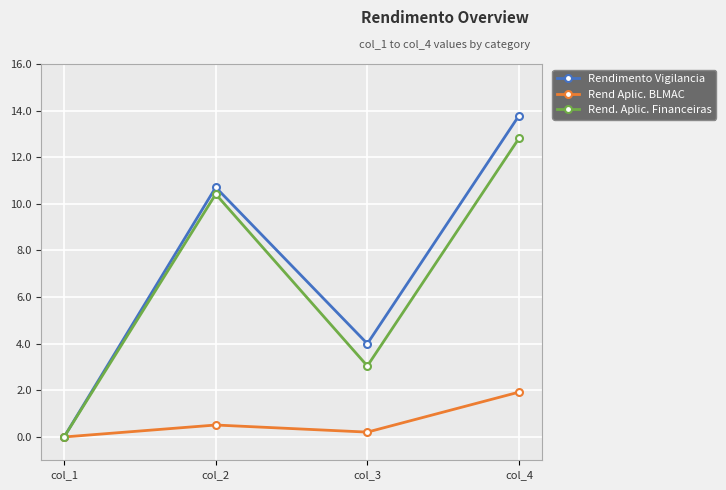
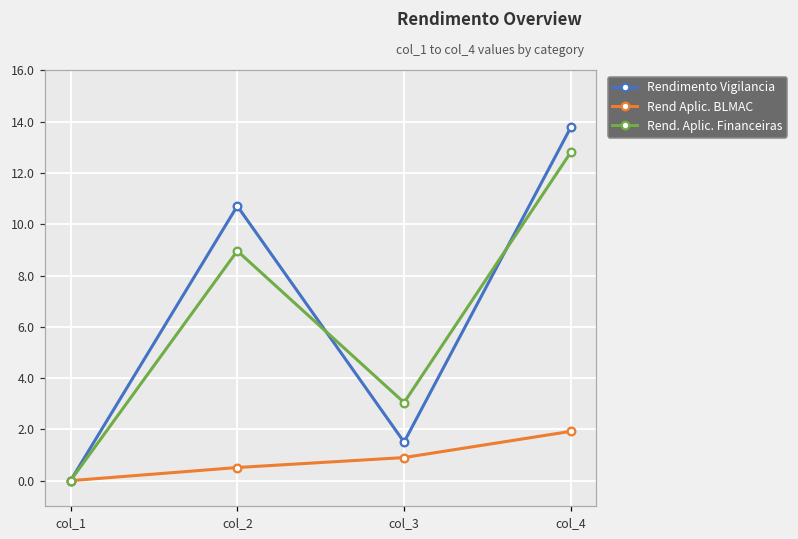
Rend. Aplic. Financeiras, col_2: 10.4 -> 9.0
Rendimento Vigilancia, col_3: 4.0 -> 1.5
Rend Aplic. BLMAC, col_3: 0.2 -> 0.9
